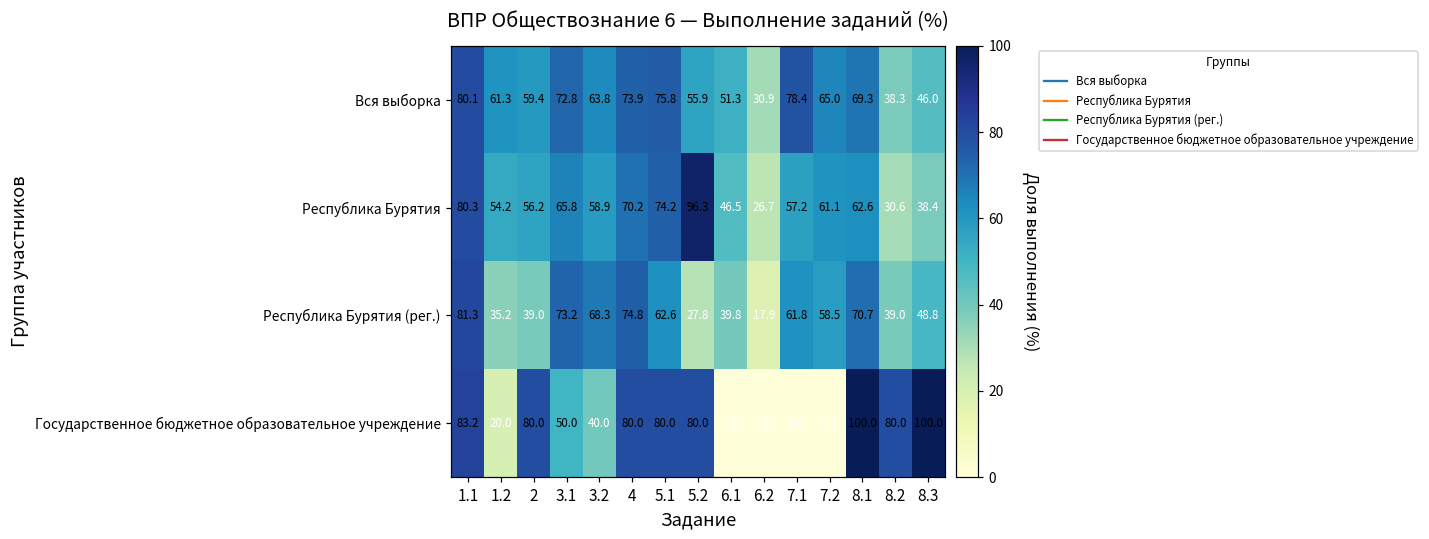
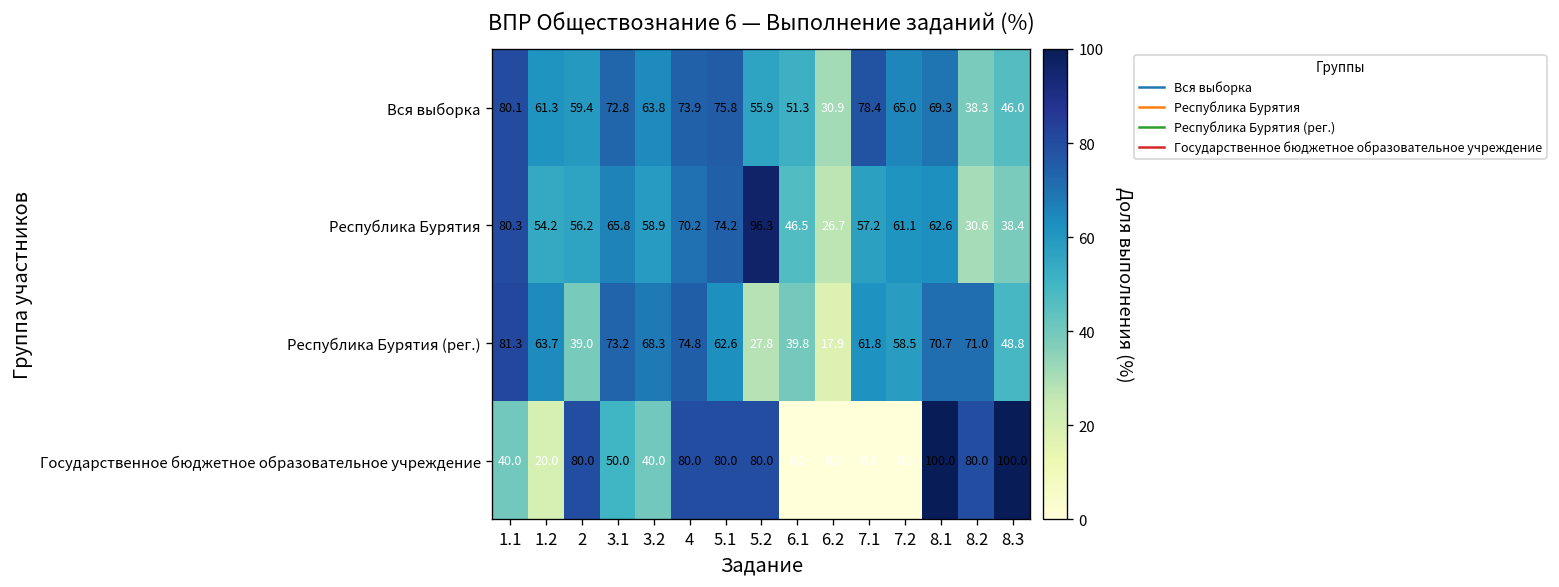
Республика Бурятия (рег.), 1.2: 35.2 -> 63.7
Республика Бурятия (рег.), 8.2: 39.0 -> 71.0
Государственное бюджетное образовательное учреждение, 1.1: 83.2 -> 40.0
